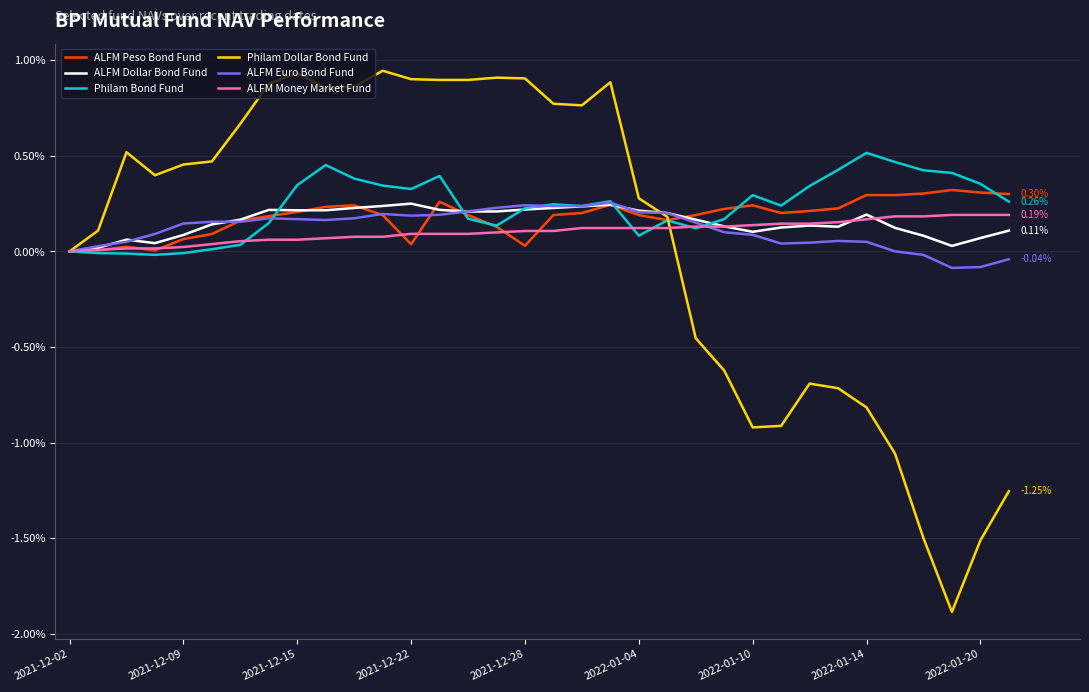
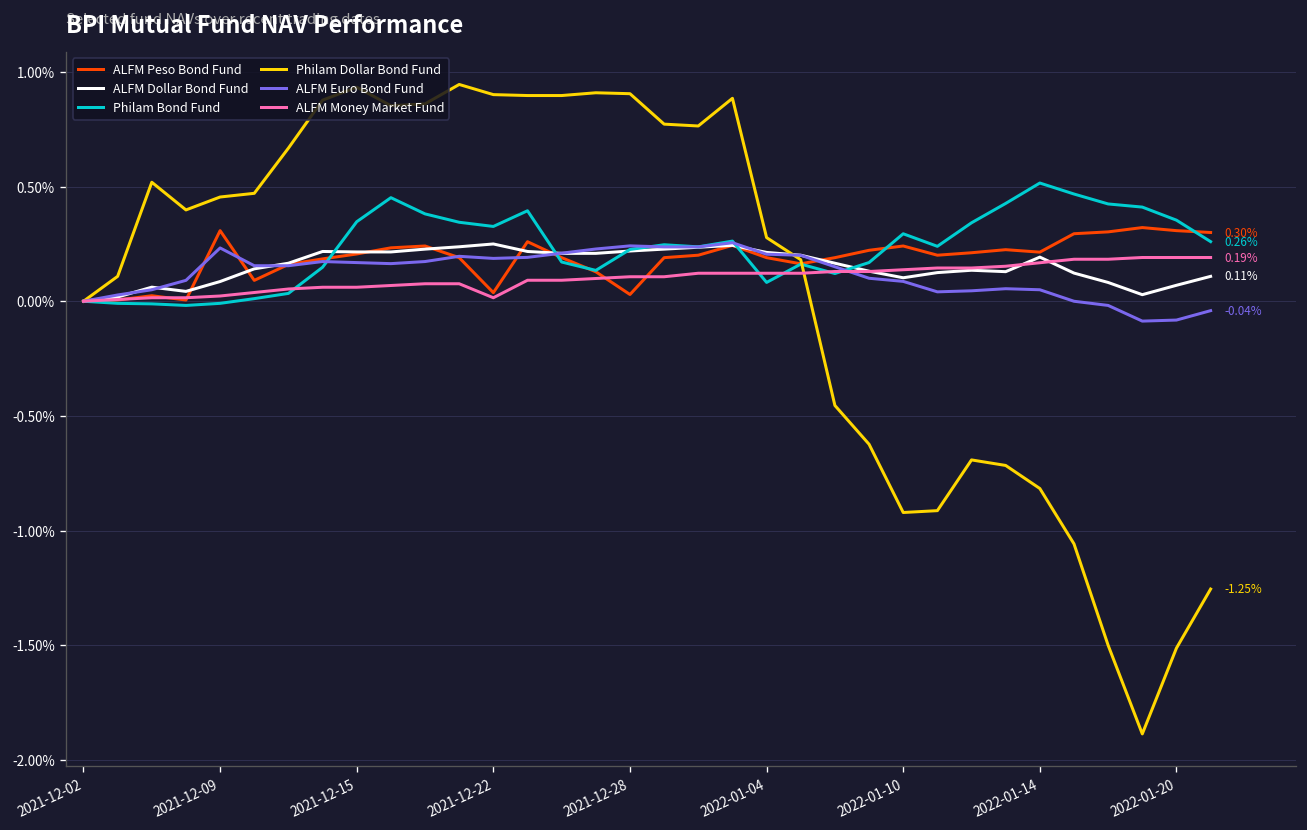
ALFM Peso Bond Fund, 2021-12-09: 0.06% -> 0.31%
ALFM Euro Bond Fund, 2021-12-09: 0.15% -> 0.23%
ALFM Money Market Fund, 2021-12-22: 0.09% -> 0.02%
ALFM Peso Bond Fund, 2022-01-14: 0.29% -> 0.21%
